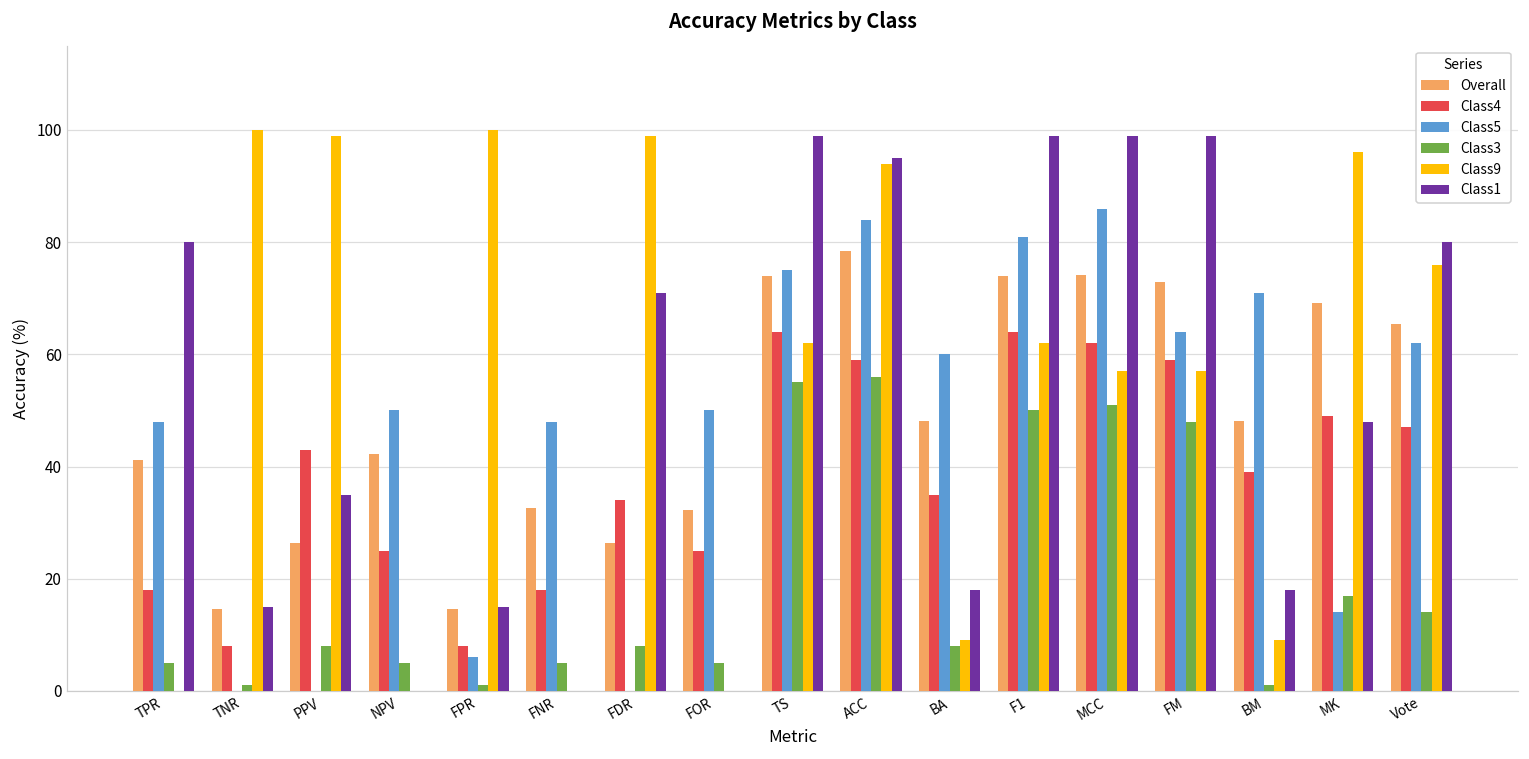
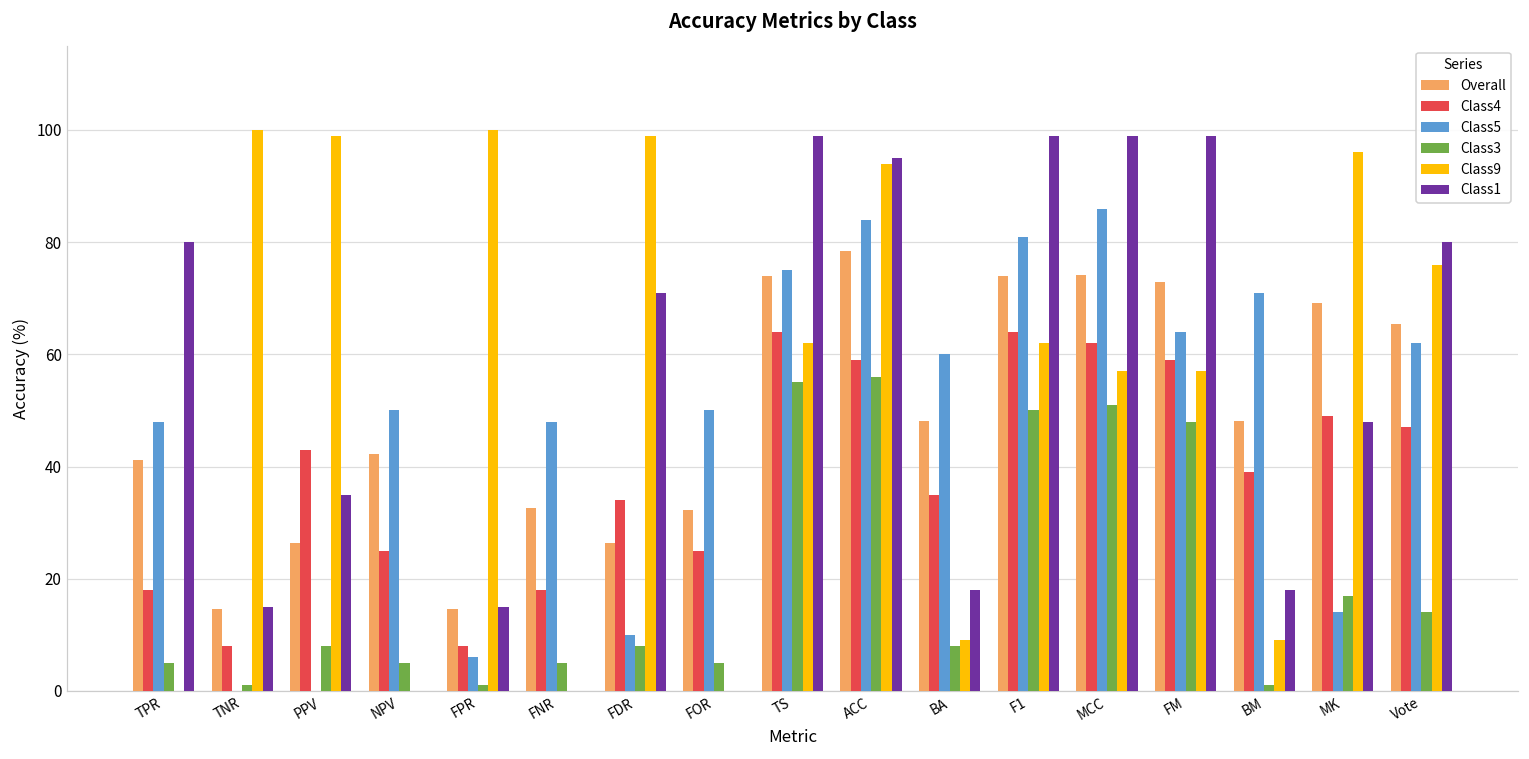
Class5, FDR: 0 -> 10
